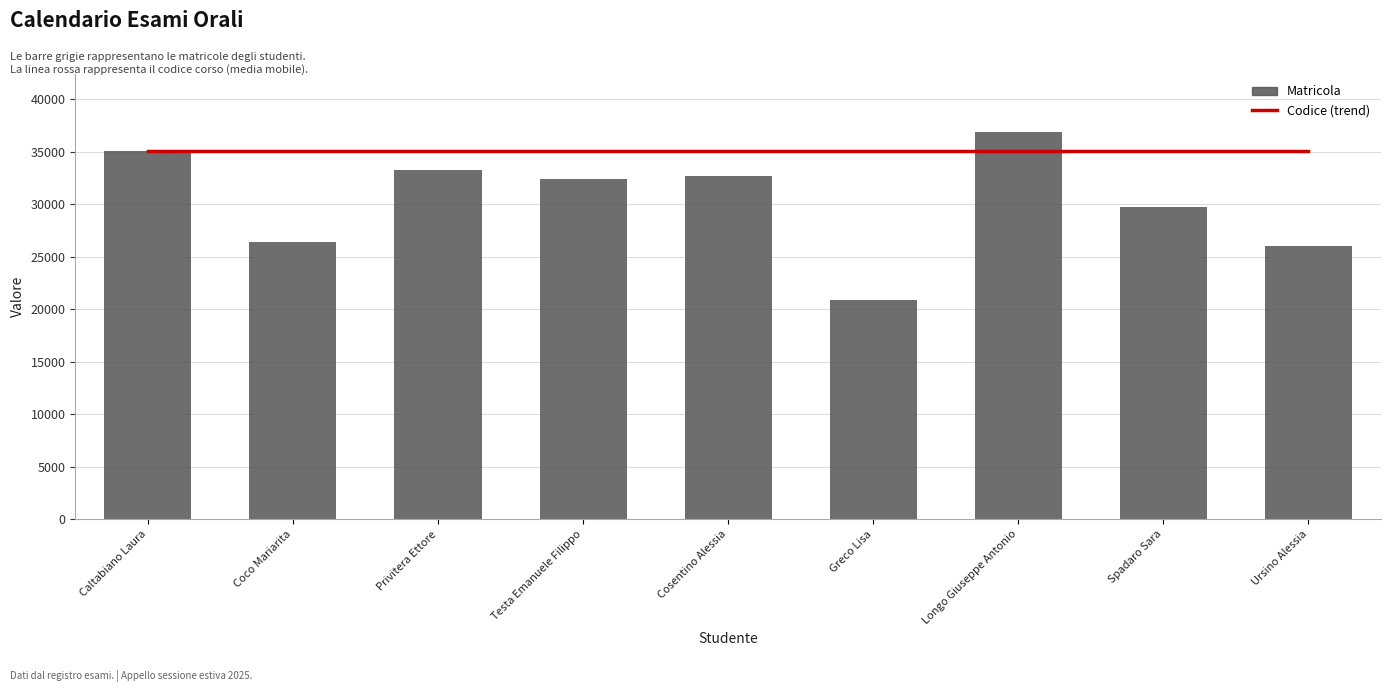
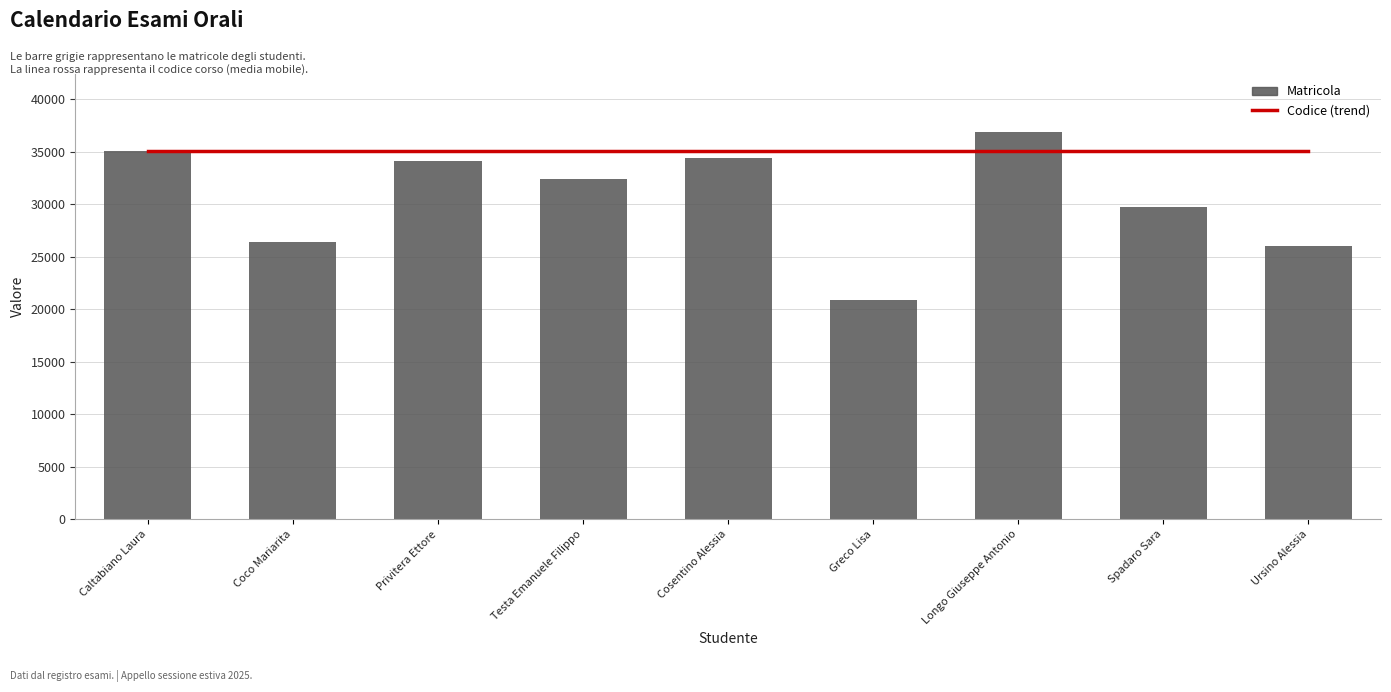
Matricola, Privitera Ettore: 33300 -> 34100
Matricola, Cosentino Alessia: 32700 -> 34400
